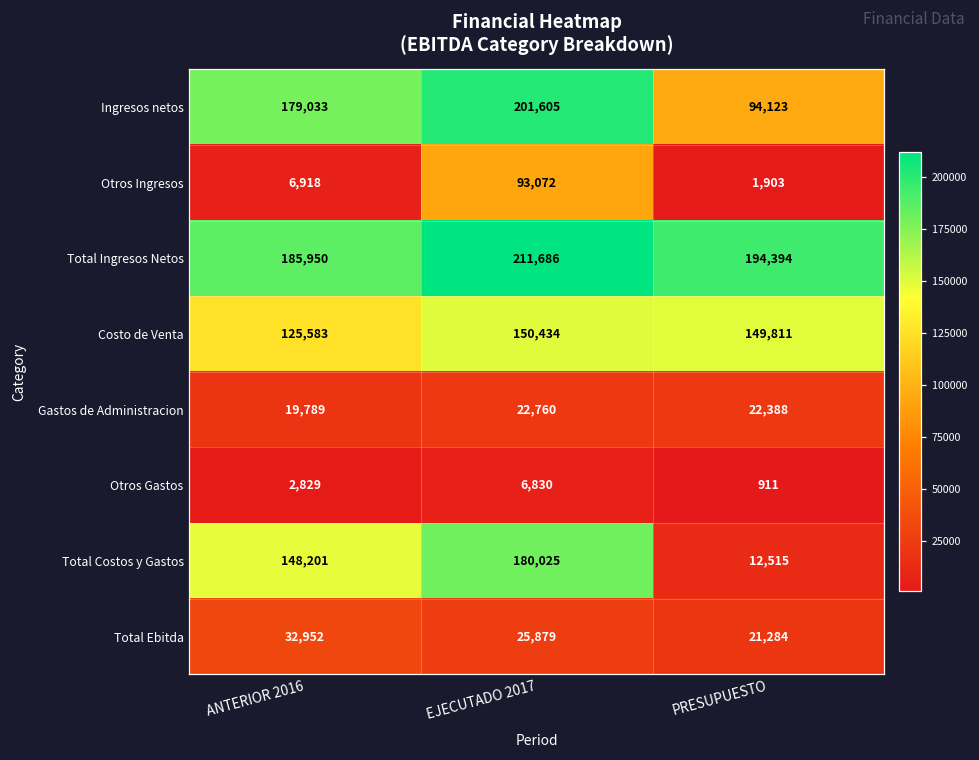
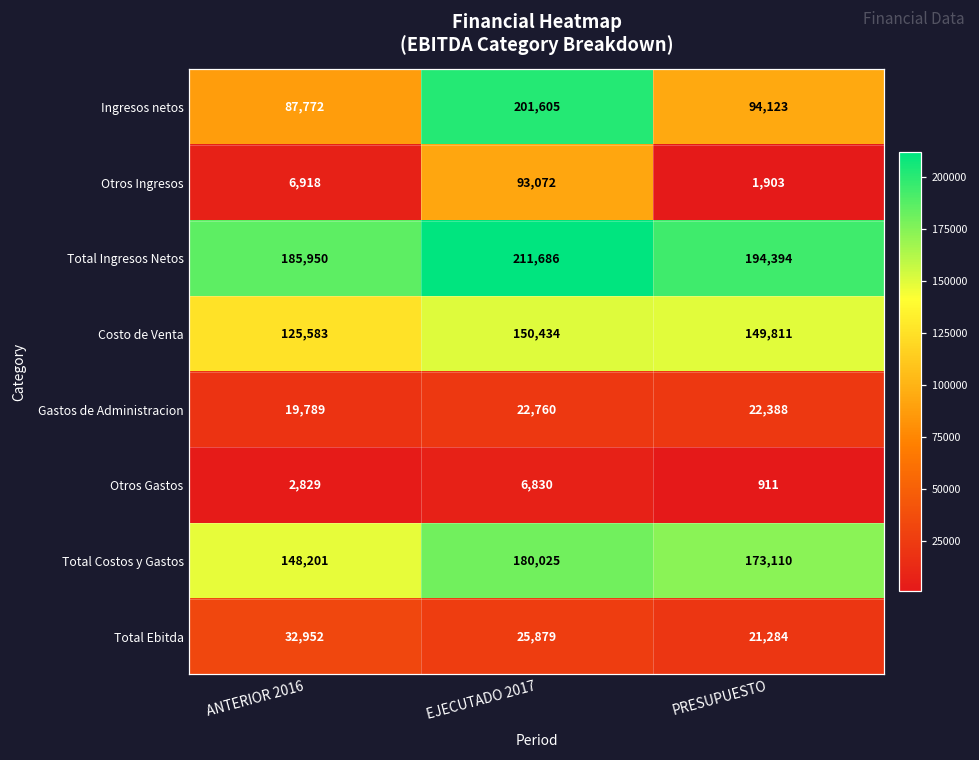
Ingresos netos, ANTERIOR 2016: 179,033 -> 87,772
Total Costos y Gastos, PRESUPUESTO: 12,515 -> 173,110
